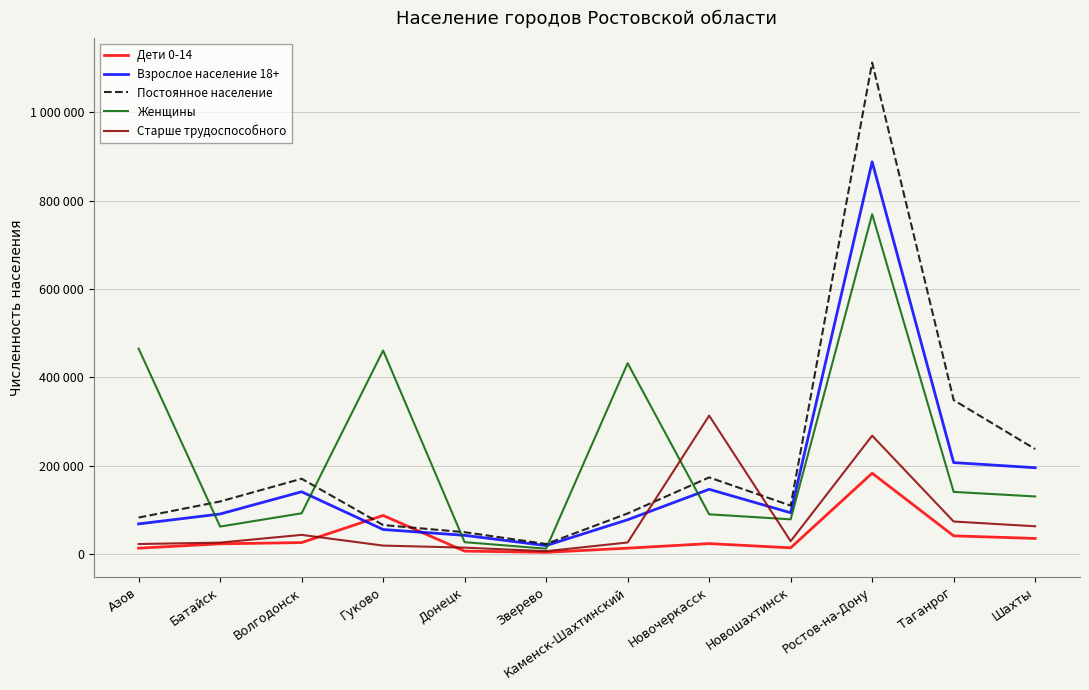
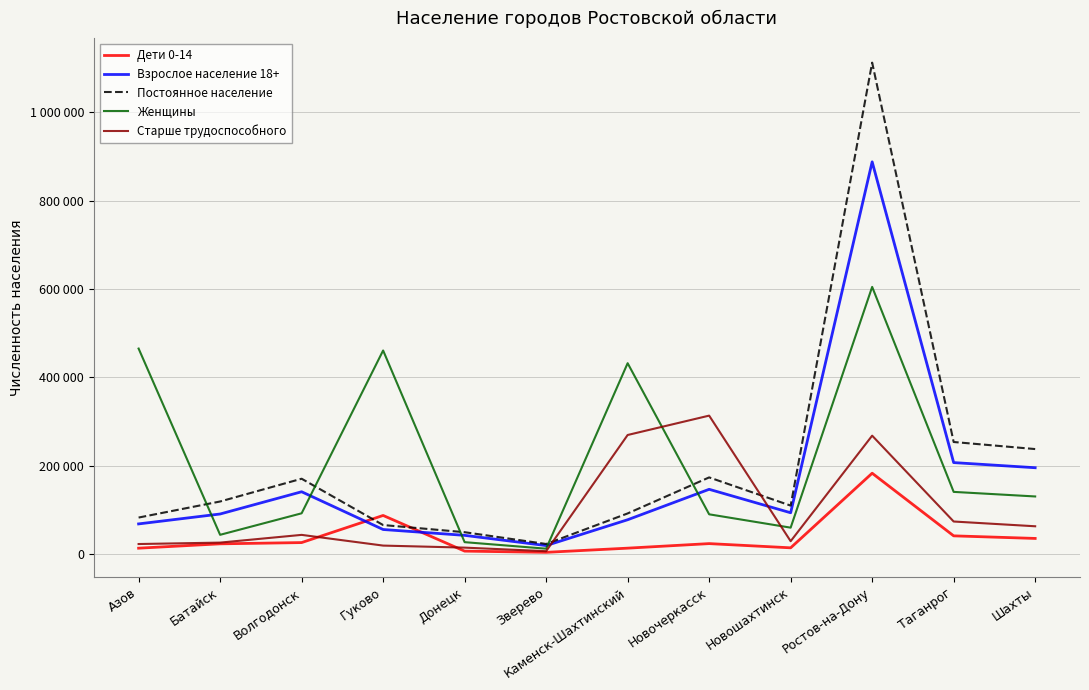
Женщины, Батайск: 60000 -> 40000
Старше трудоспособного, Каменск-Шахтинский: 30000 -> 270000
Женщины, Новошахтинск: 80000 -> 60000
Женщины, Ростов-на-Дону: 770000 -> 600000
Постоянное население, Таганрог: 350000 -> 250000
